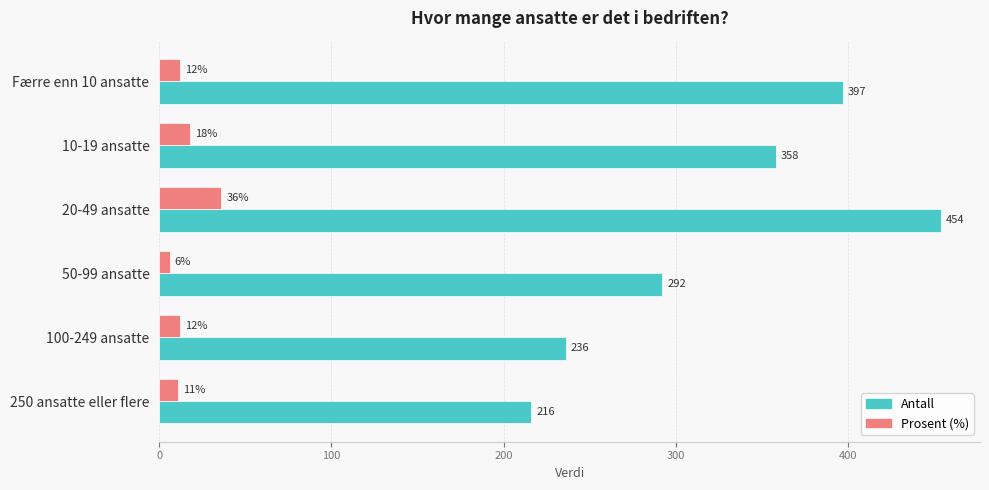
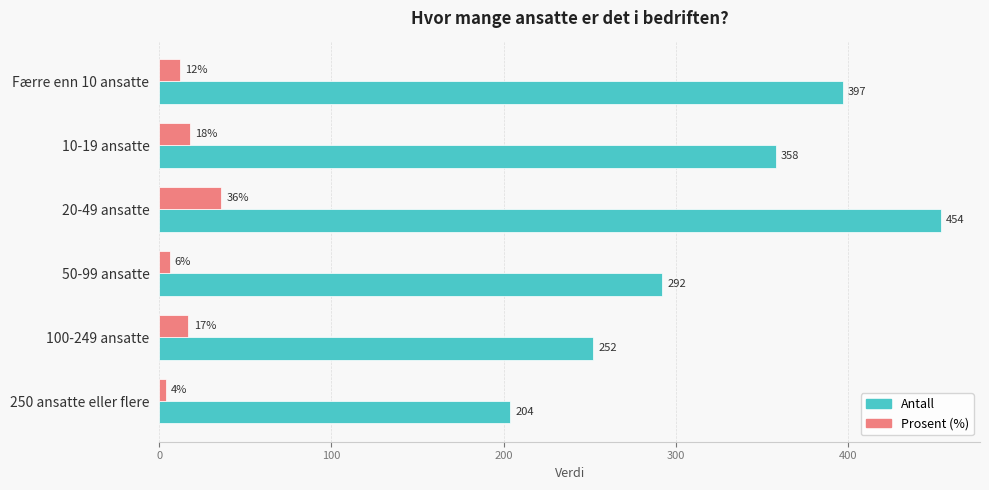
Prosent (%), 100-249 ansatte: 12% -> 17%
Antall, 100-249 ansatte: 236 -> 252
Prosent (%), 250 ansatte eller flere: 11% -> 4%
Antall, 250 ansatte eller flere: 216 -> 204
